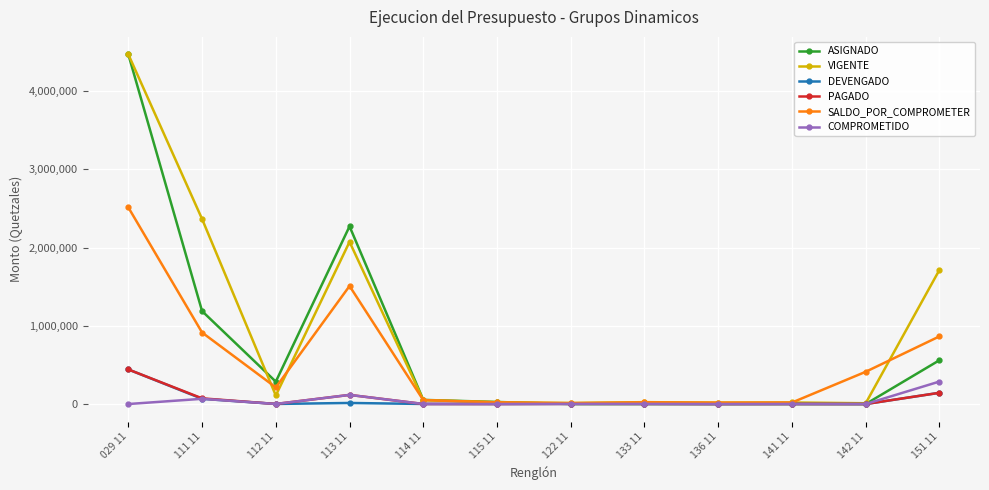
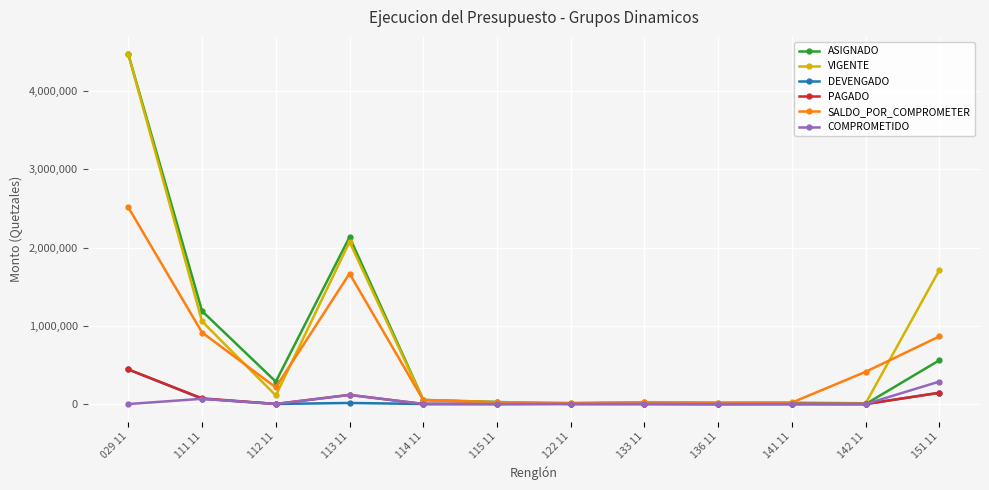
VIGENTE, 111 11: 2,400,000 -> 1,100,000
ASIGNADO, 113 11: 2,300,000 -> 2,100,000
SALDO_POR_COMPROMETER, 113 11: 1,500,000 -> 1,700,000
